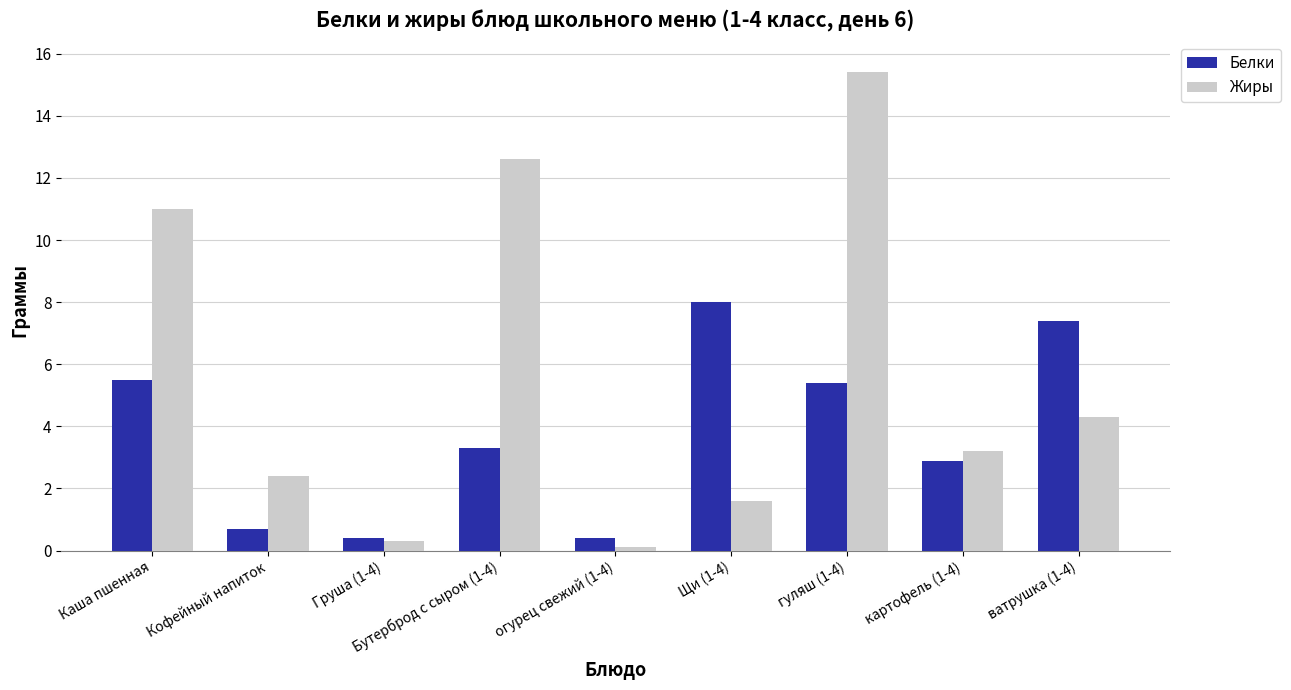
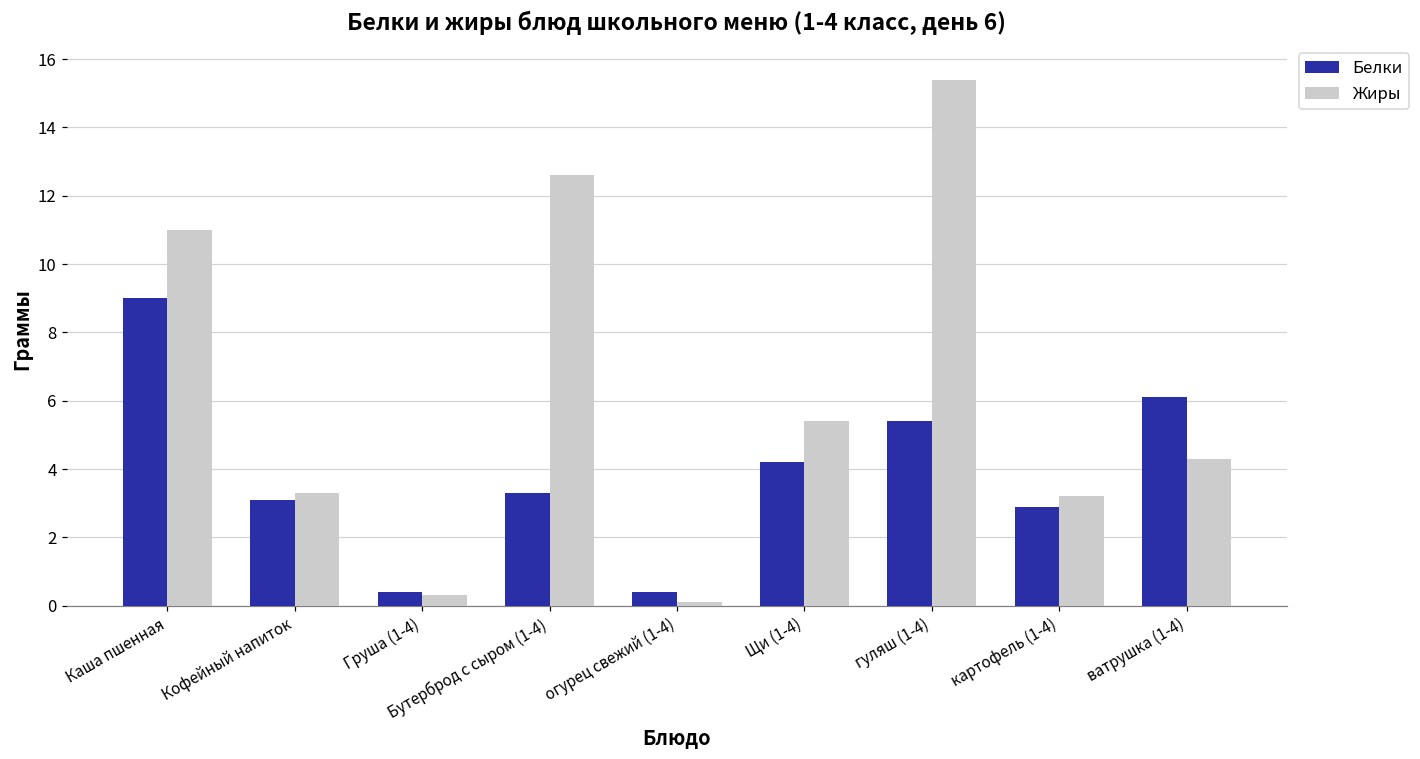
Белки, Каша пшенная: 5.5 -> 9.0
Белки, Кофейный напиток: 0.7 -> 3.1
Жиры, Кофейный напиток: 2.4 -> 3.3
Белки, Щи (1-4): 8.0 -> 4.2
Жиры, Щи (1-4): 1.6 -> 5.4
Белки, ватрушка (1-4): 7.4 -> 6.1
